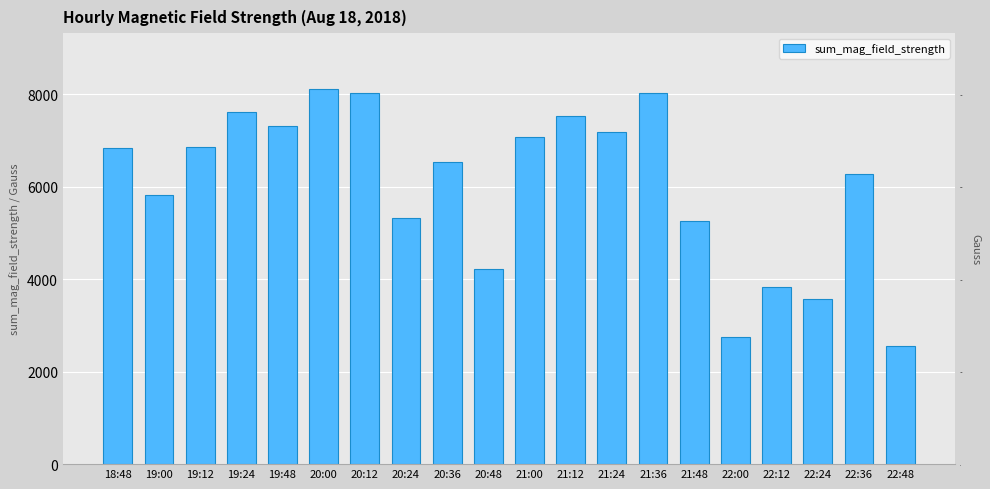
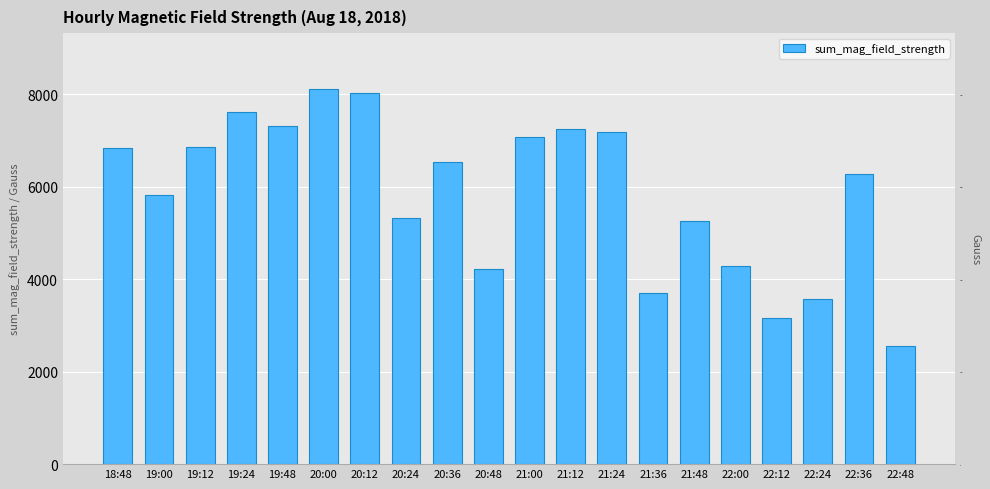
21:12: 7500 -> 7300
21:36: 8000 -> 3700
22:00: 2700 -> 4300
22:12: 3800 -> 3200
